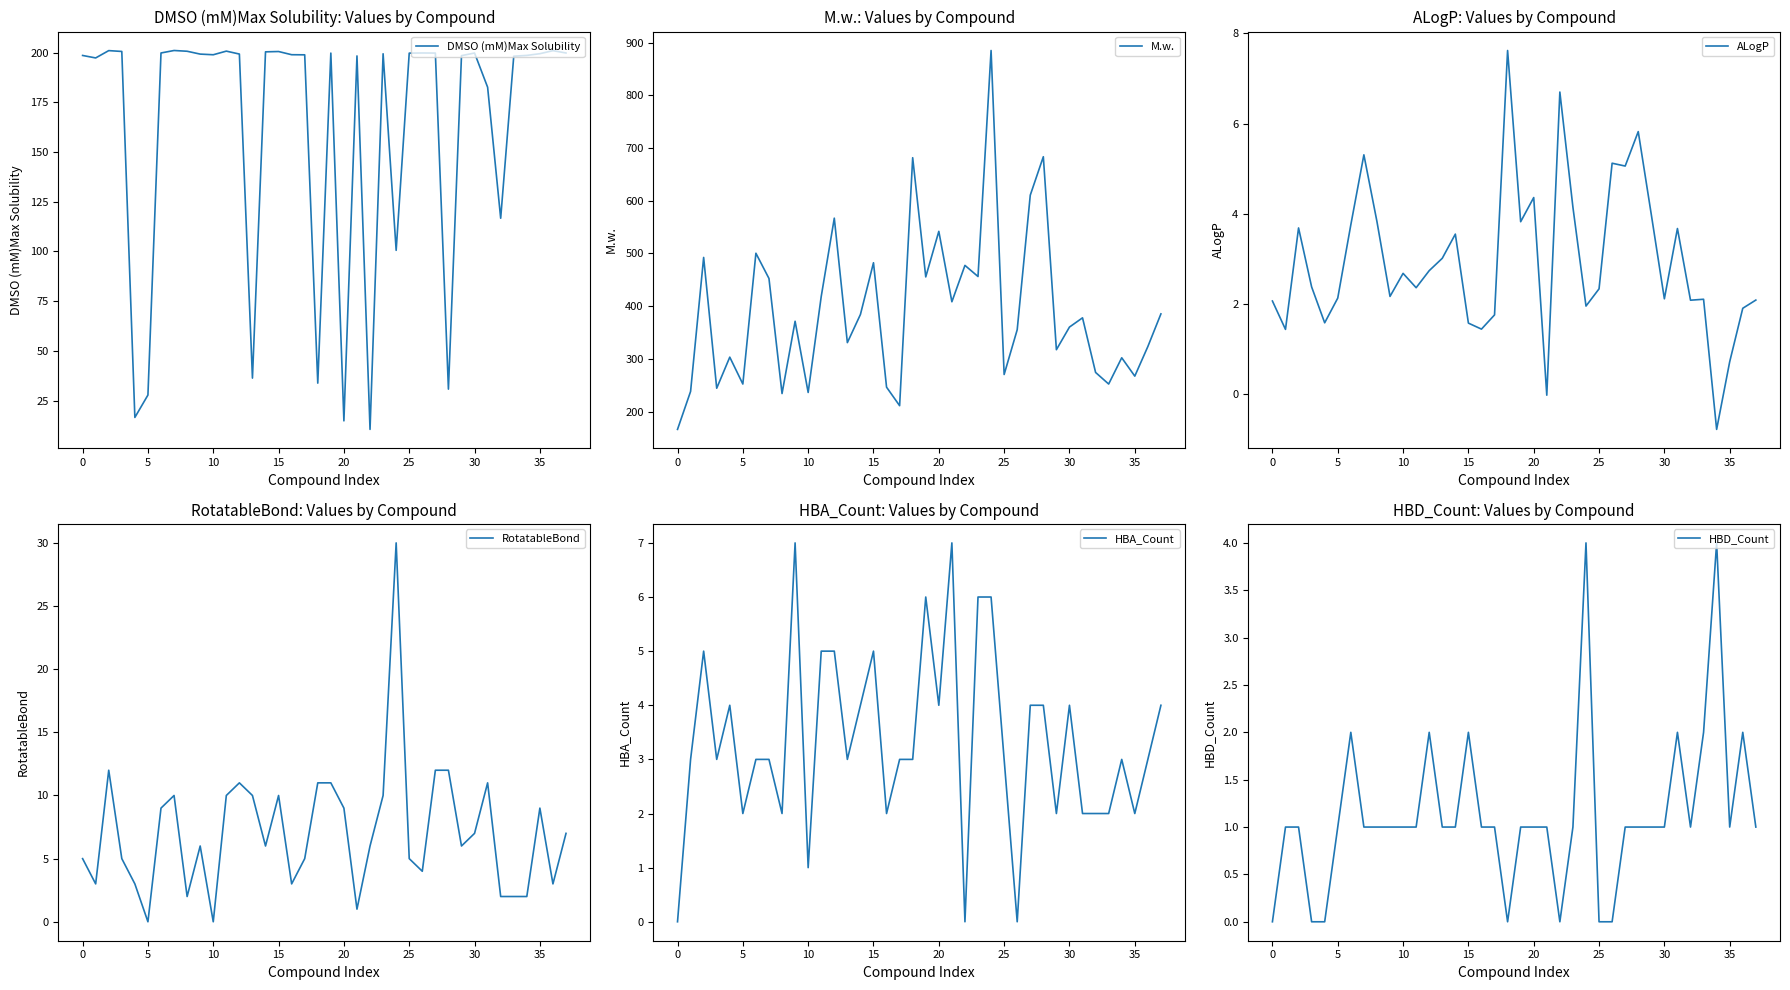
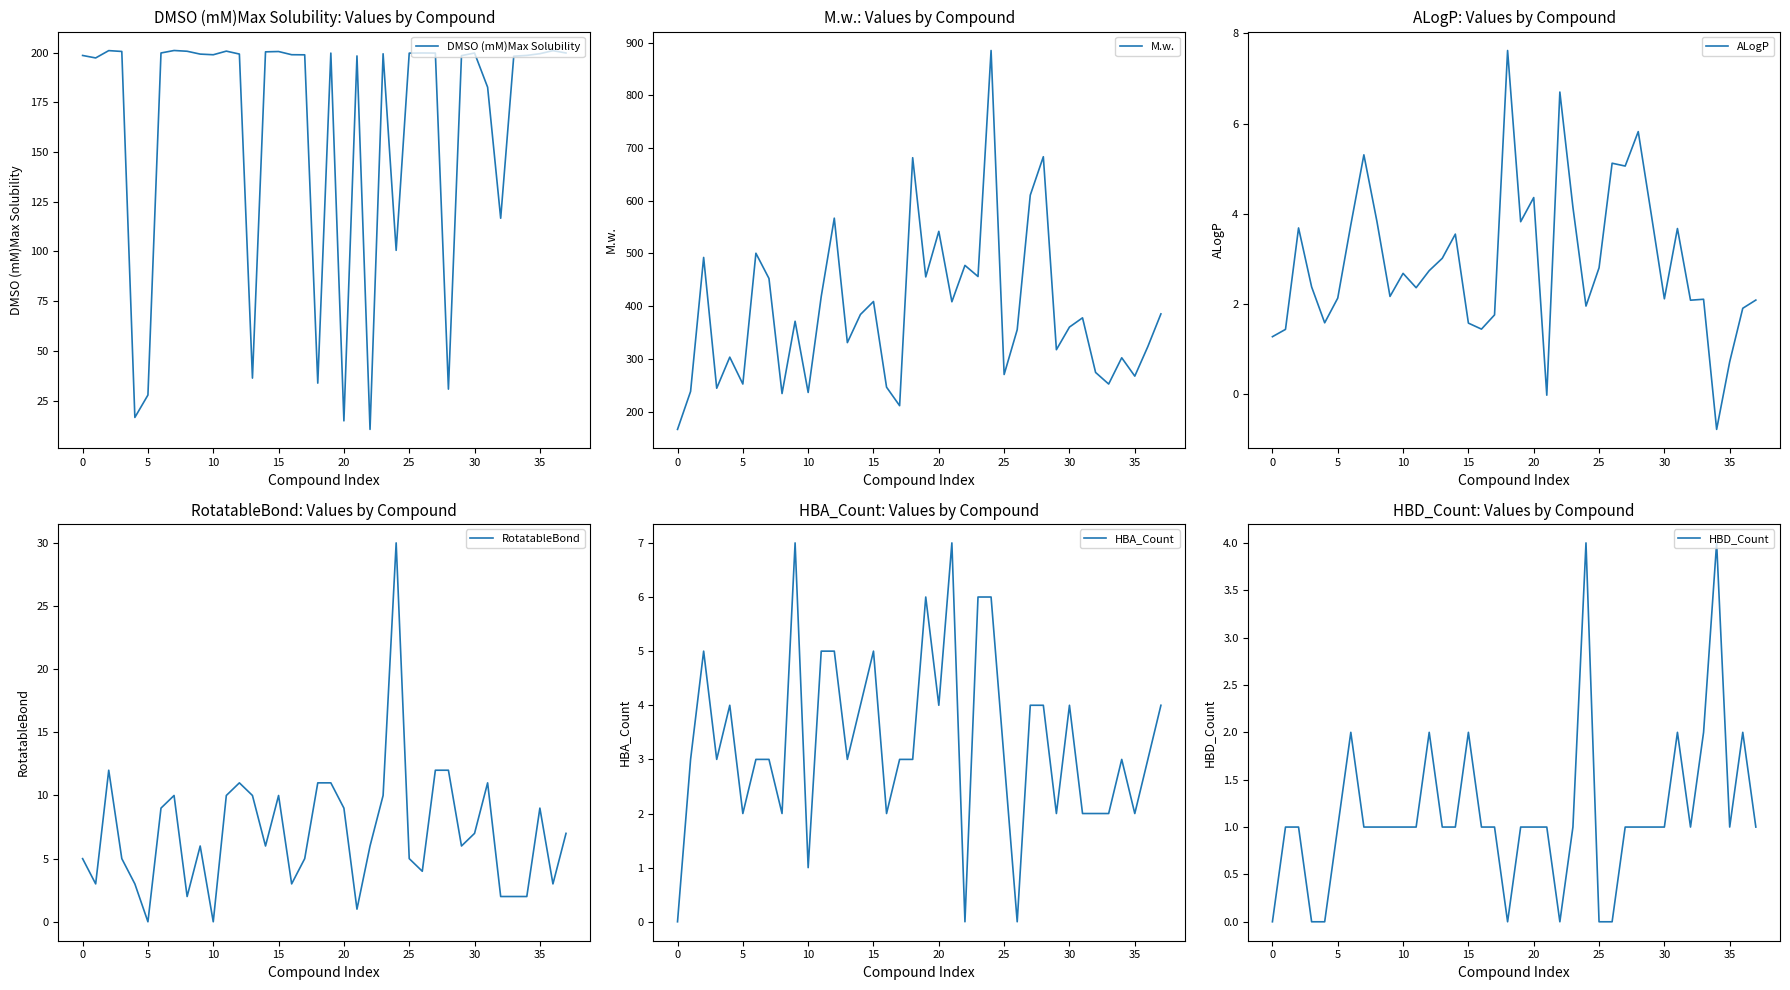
M.w.: Values by Compound, 15: 480 -> 410
ALogP: Values by Compound, 0: 2.1 -> 1.3
ALogP: Values by Compound, 25: 2.3 -> 2.8
